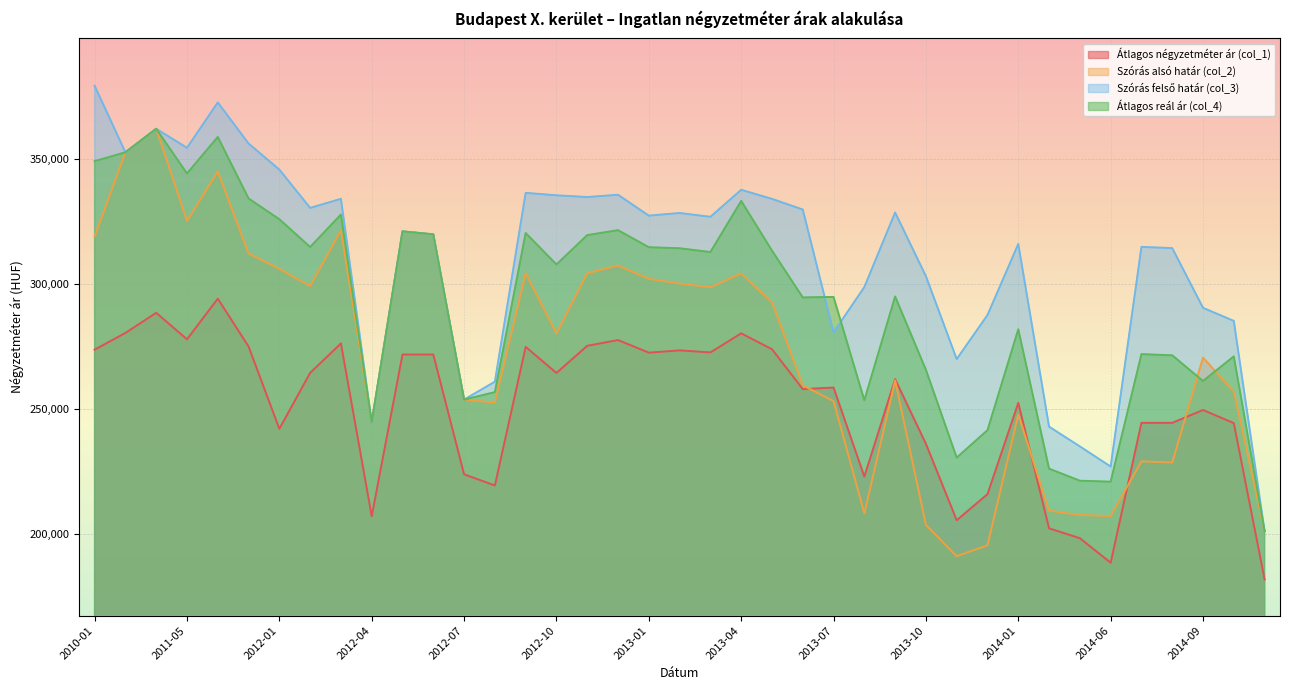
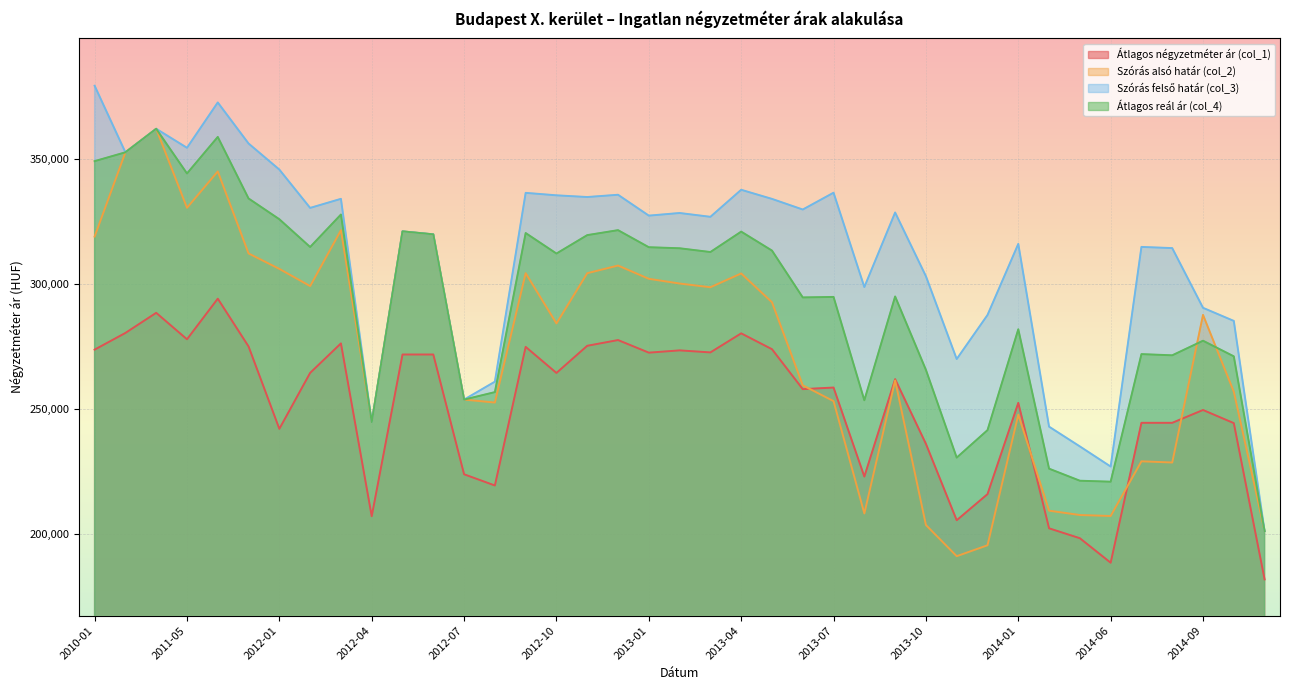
Szórás alsó határ (col_2), 2011-05: 325,000 -> 331,000
Szórás alsó határ (col_2), 2012-10: 280,000 -> 284,000
Átlagos reál ár (col_4), 2012-10: 308,000 -> 312,000
Átlagos reál ár (col_4), 2013-04: 333,000 -> 321,000
Szórás felső határ (col_3), 2013-07: 281,000 -> 337,000
Szórás alsó határ (col_2), 2014-09: 271,000 -> 288,000
Átlagos reál ár (col_4), 2014-09: 261,000 -> 277,000
